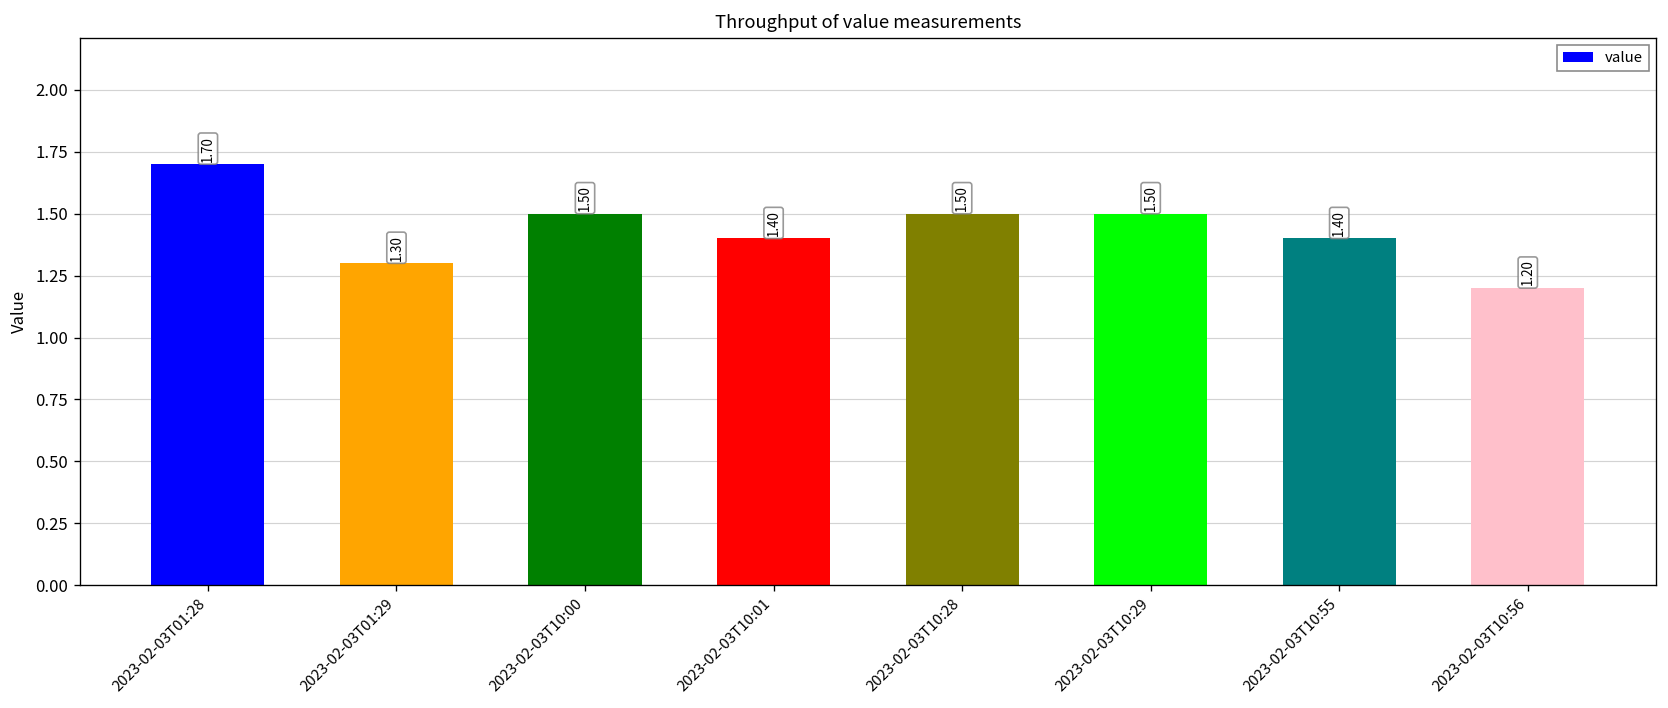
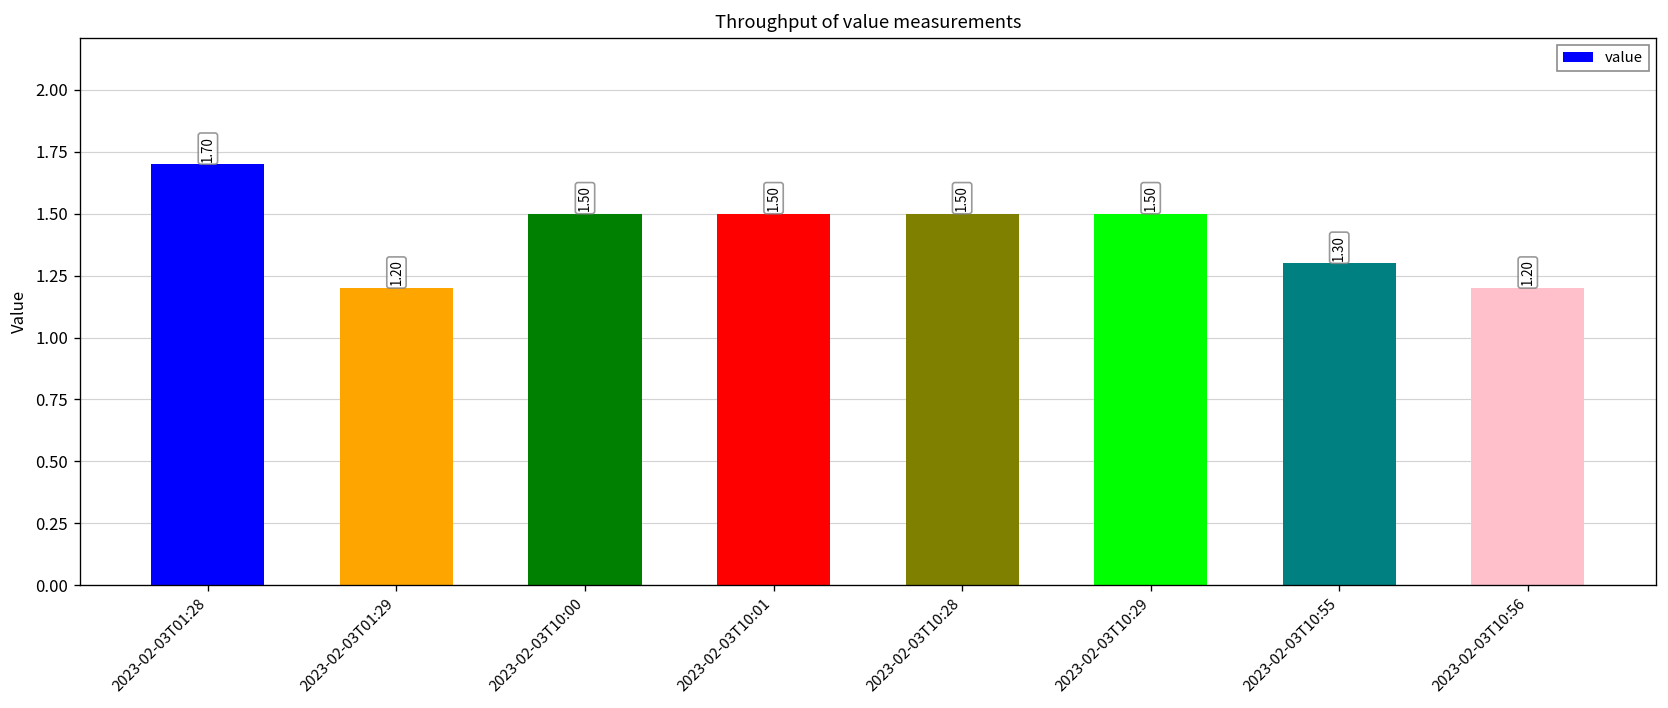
2023-02-03T01:29: 1.30 -> 1.20
2023-02-03T10:01: 1.40 -> 1.50
2023-02-03T10:55: 1.40 -> 1.30
